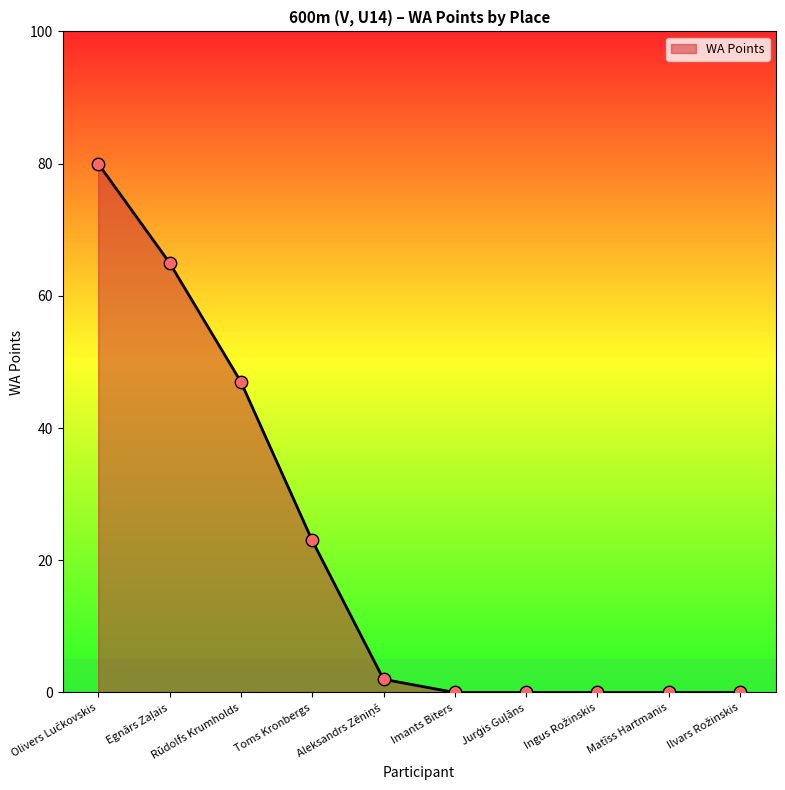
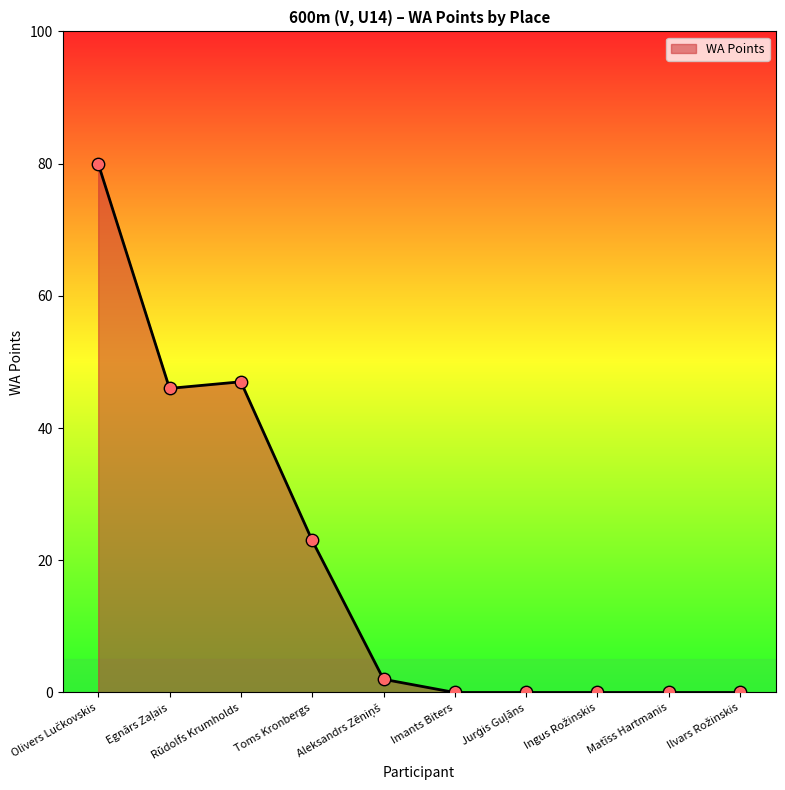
Egnārs Zaļais: 65 -> 46
